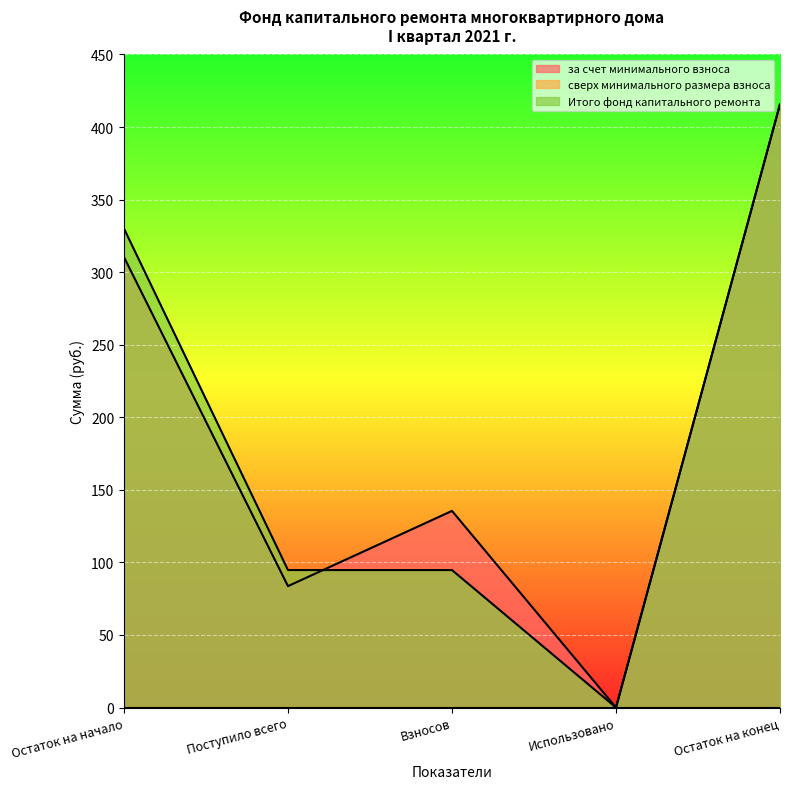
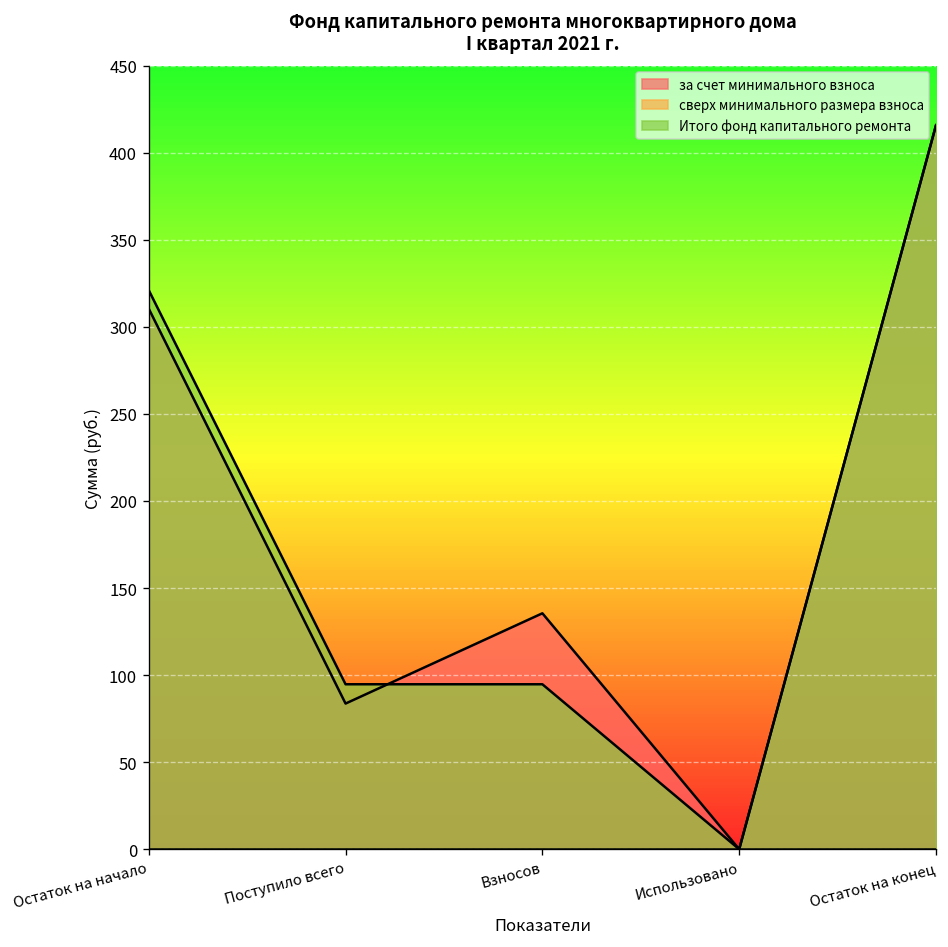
Итого фонд капитального ремонта, Остаток на начало: 330 -> 321
